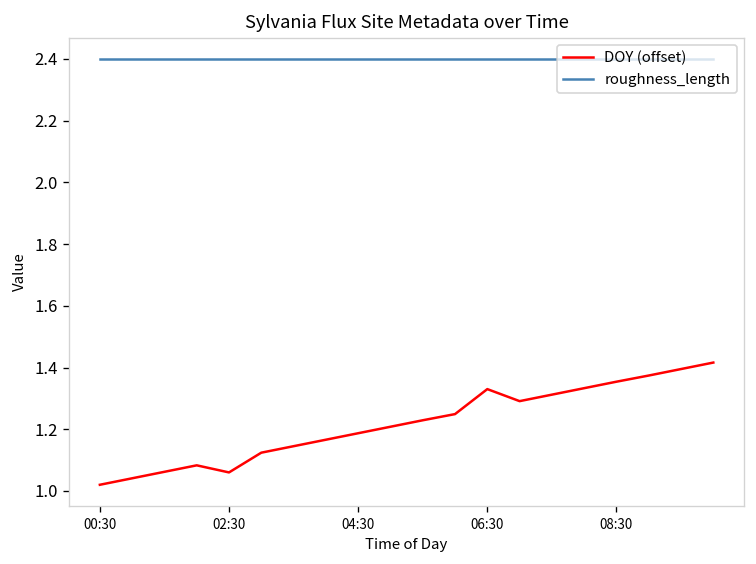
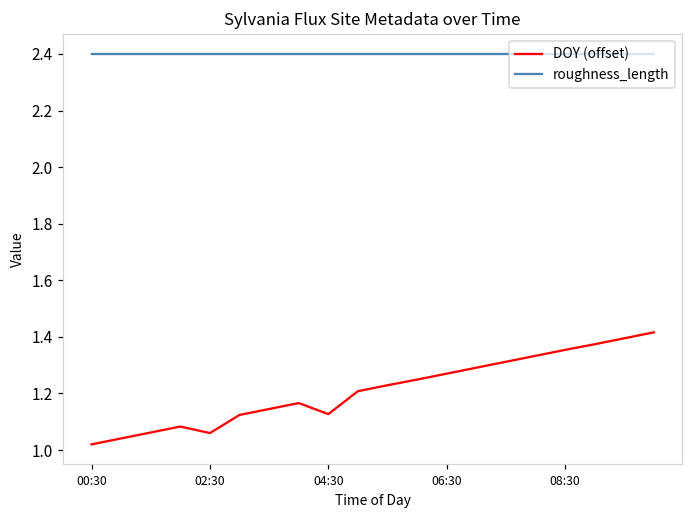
DOY (offset), 04:30: 1.19 -> 1.13
DOY (offset), 06:30: 1.33 -> 1.27
